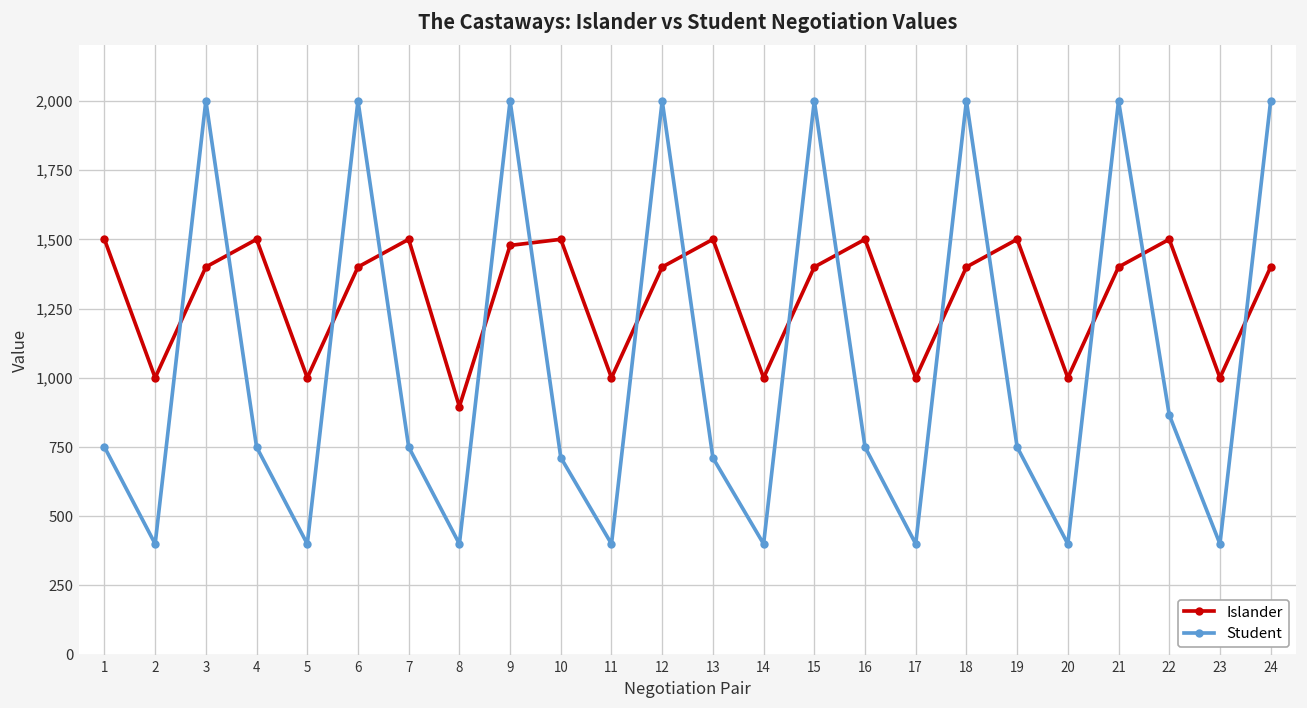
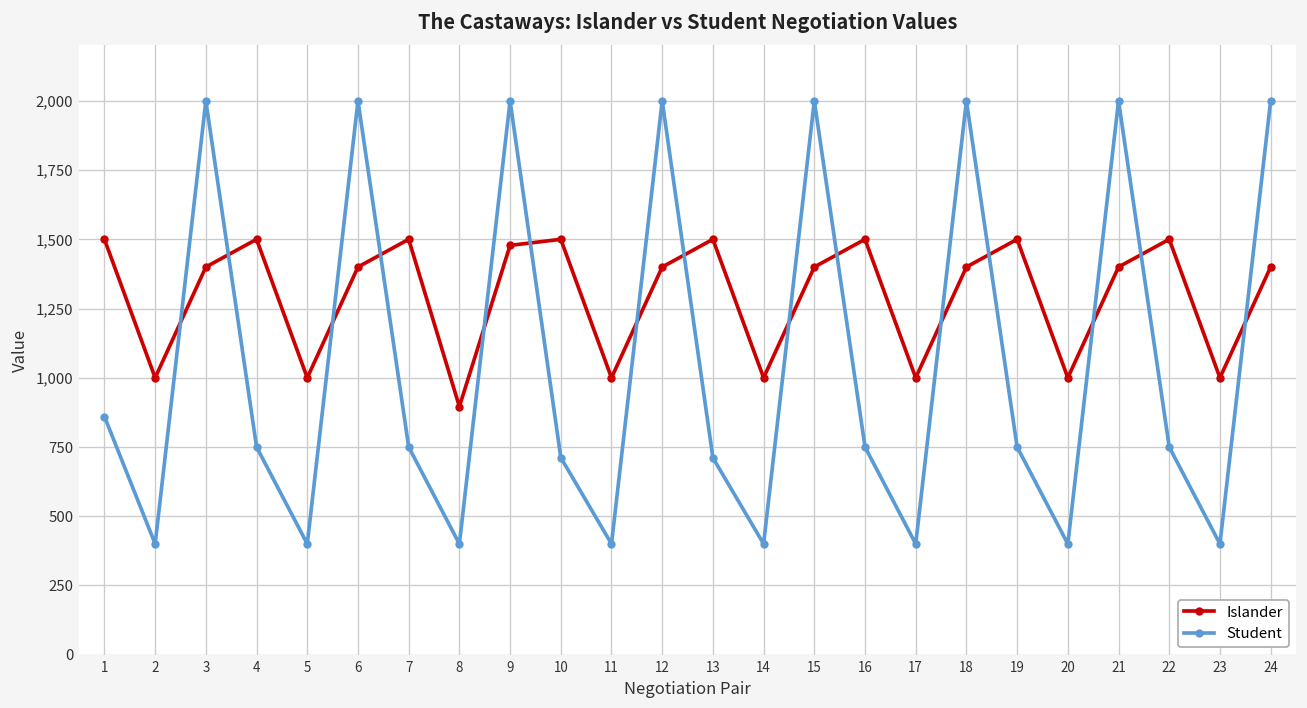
Student, 1: 750 -> 860
Student, 22: 870 -> 750
